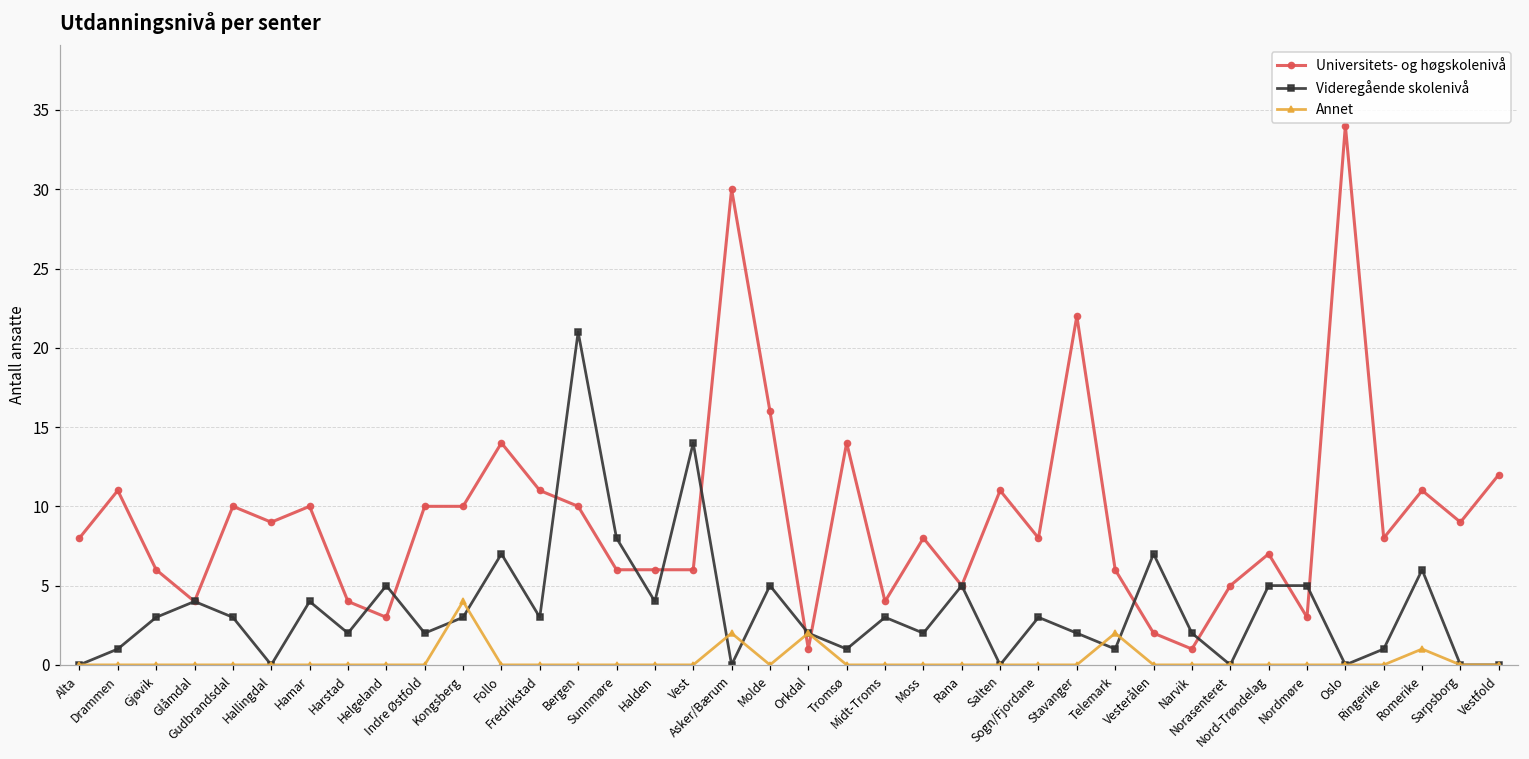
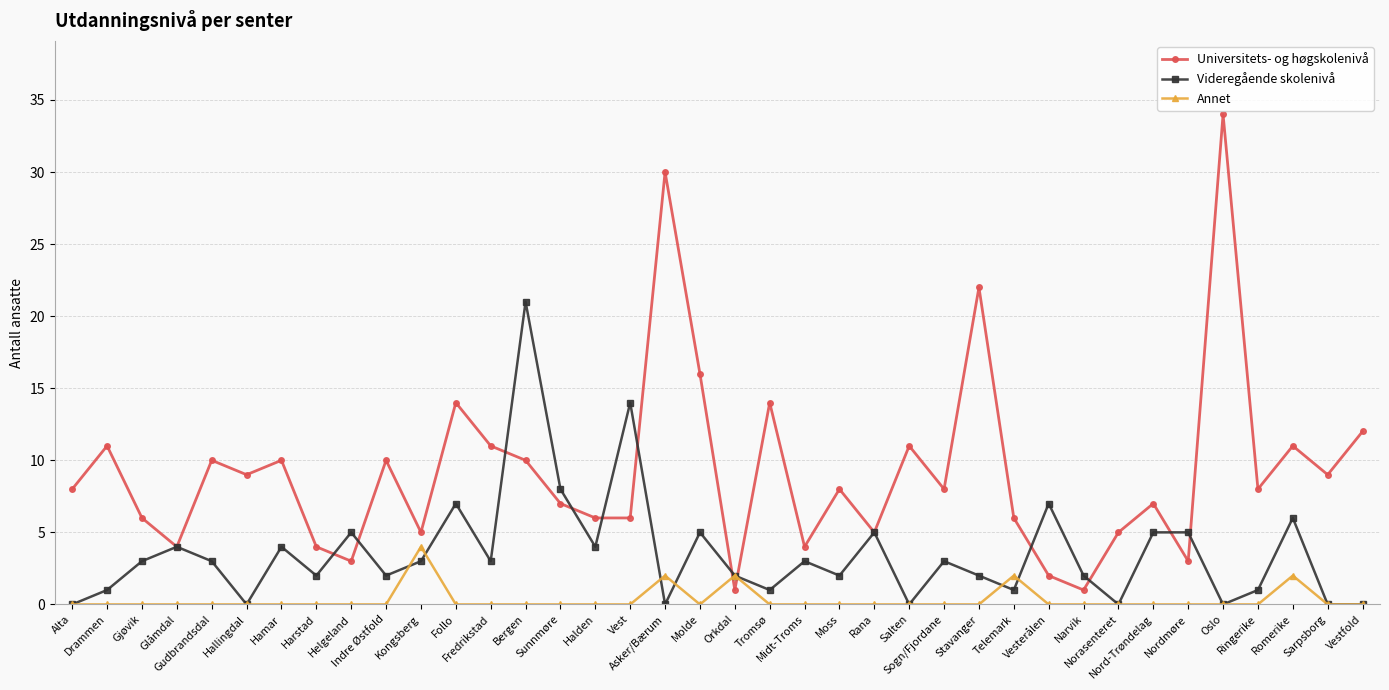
Universitets- og høgskolenivå, Kongsberg: 10 -> 5
Universitets- og høgskolenivå, Sunnmøre: 6 -> 7
Annet, Romerike: 1 -> 2
